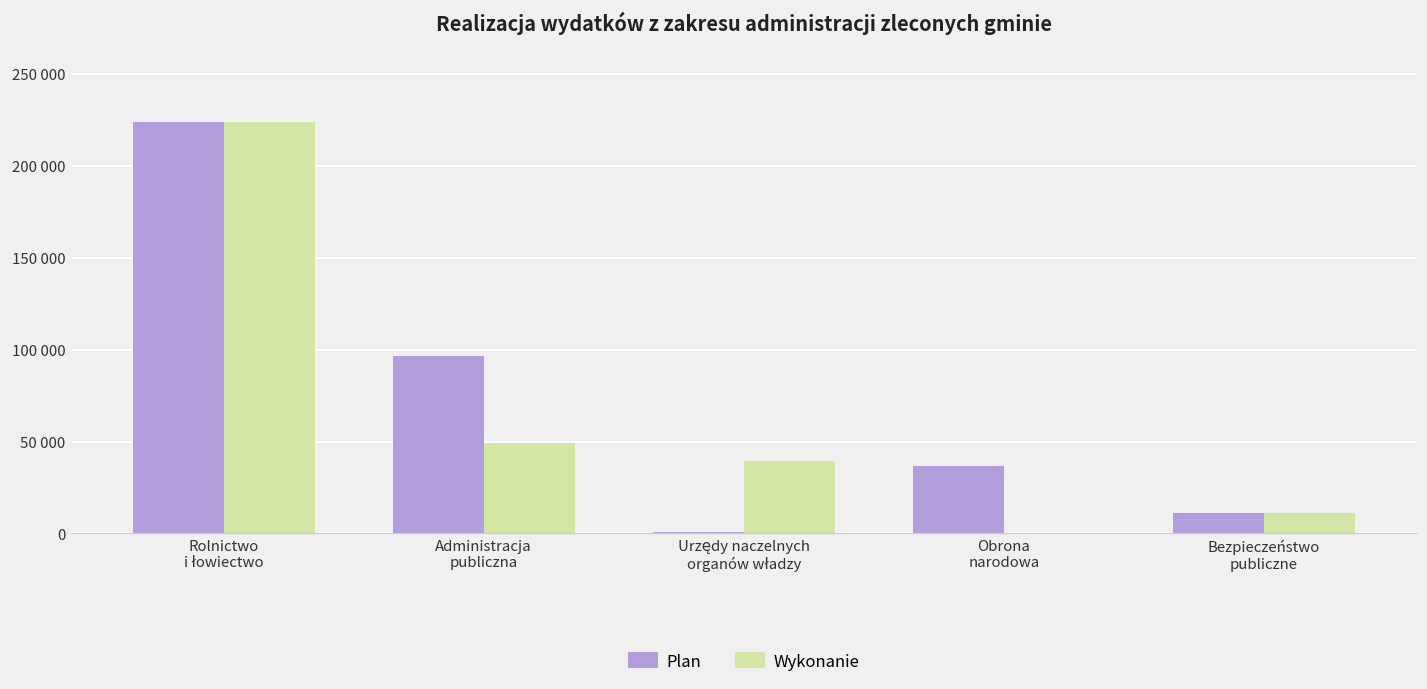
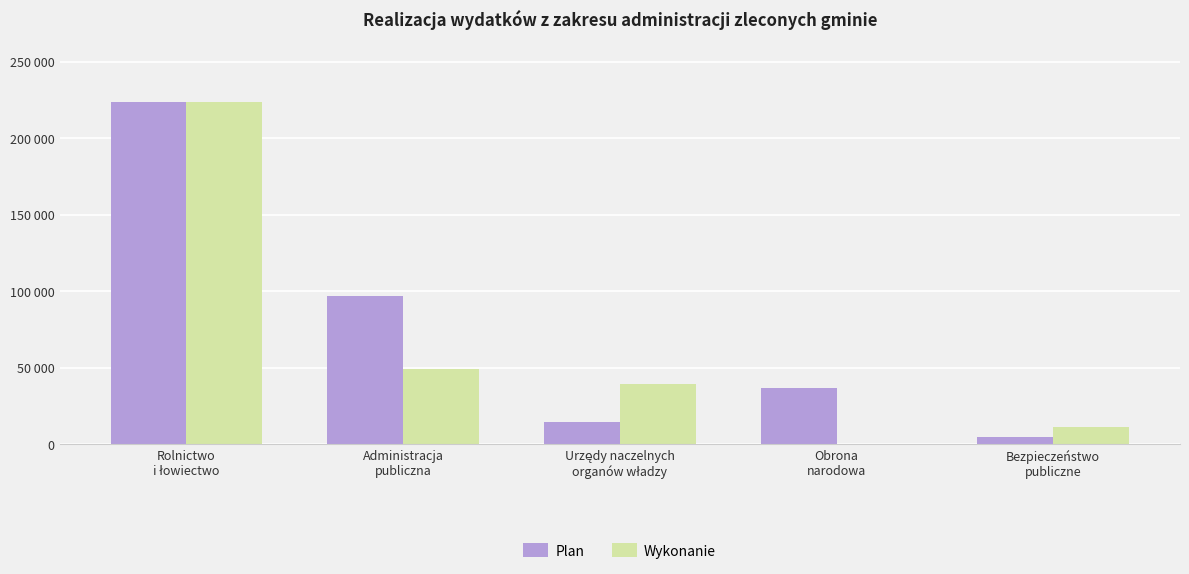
Plan, Urzędy naczelnych organów władzy: 1000 -> 14000
Plan, Bezpieczeństwo publiczne: 11000 -> 4000
